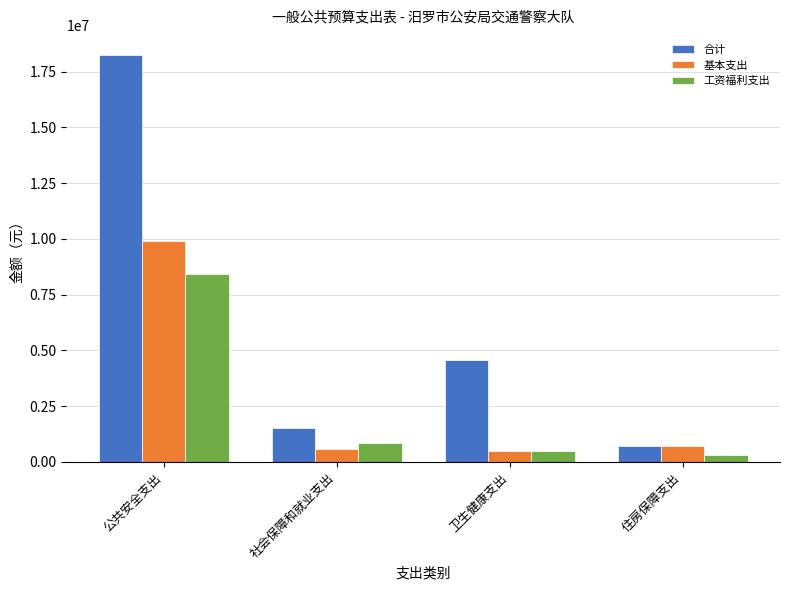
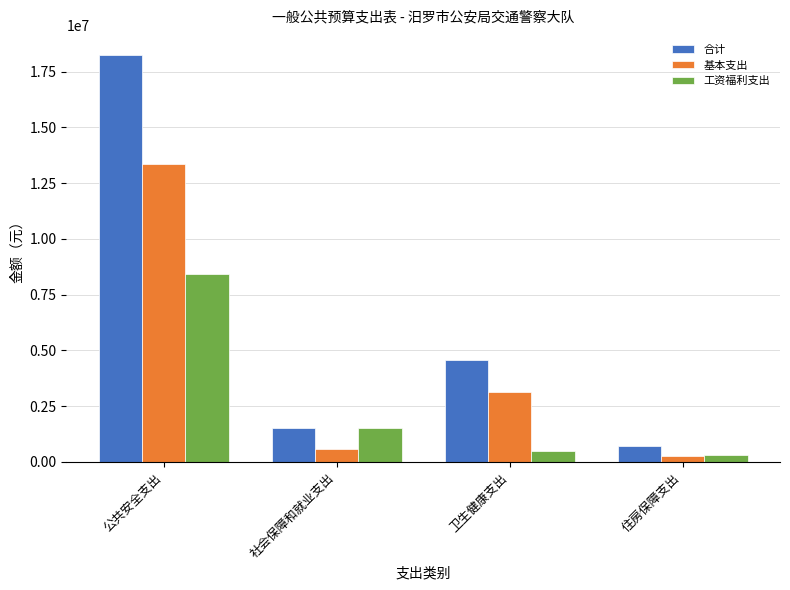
基本支出, 公共安全支出: 9900000 -> 13400000
工资福利支出, 社会保障和就业支出: 900000 -> 1500000
基本支出, 卫生健康支出: 500000 -> 3100000
基本支出, 住房保障支出: 700000 -> 300000
